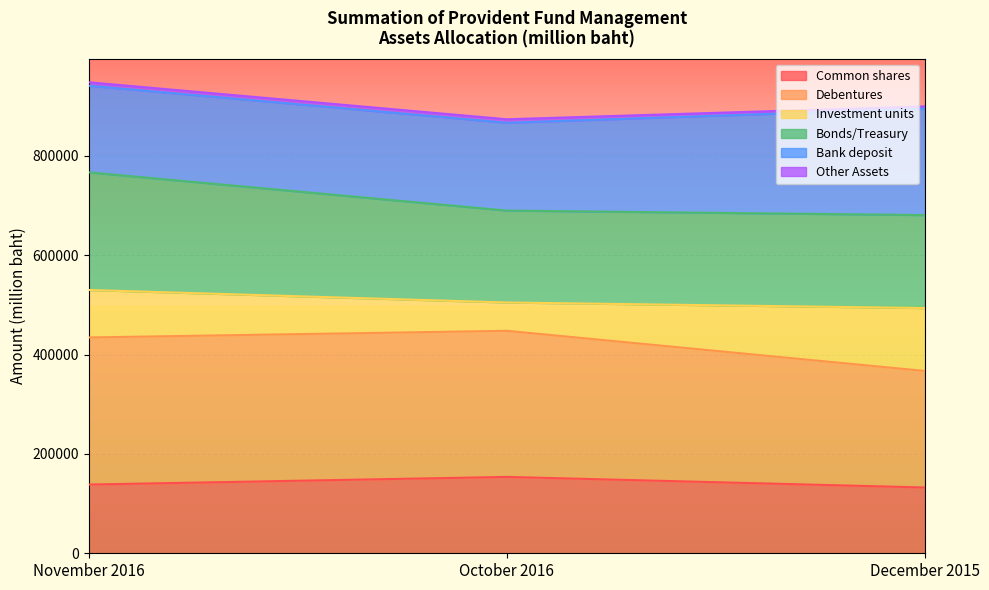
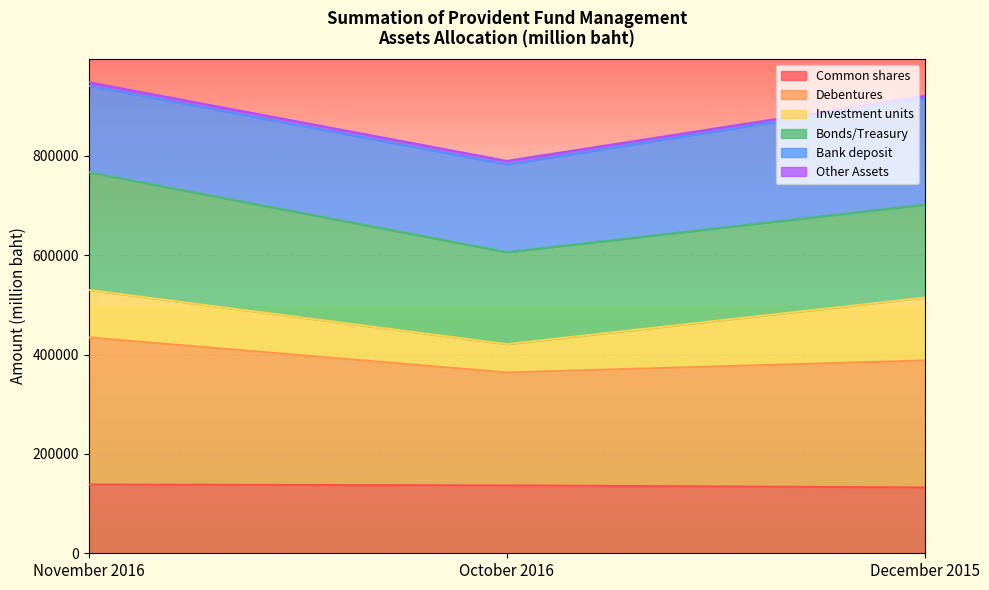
Common shares, October 2016: 150000 -> 140000
Debentures, October 2016: 290000 -> 230000
Debentures, December 2015: 230000 -> 260000
